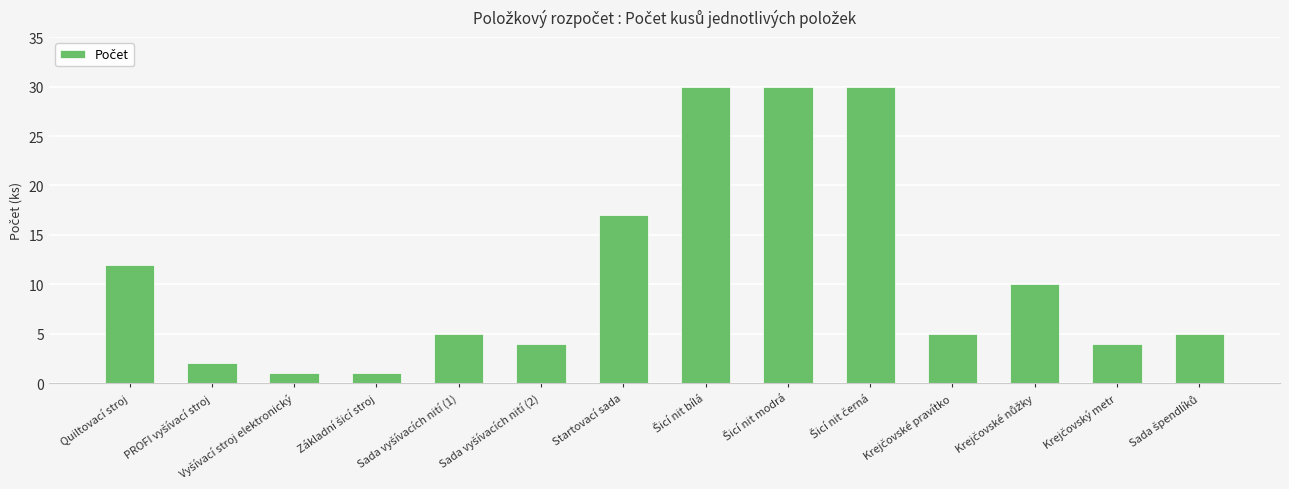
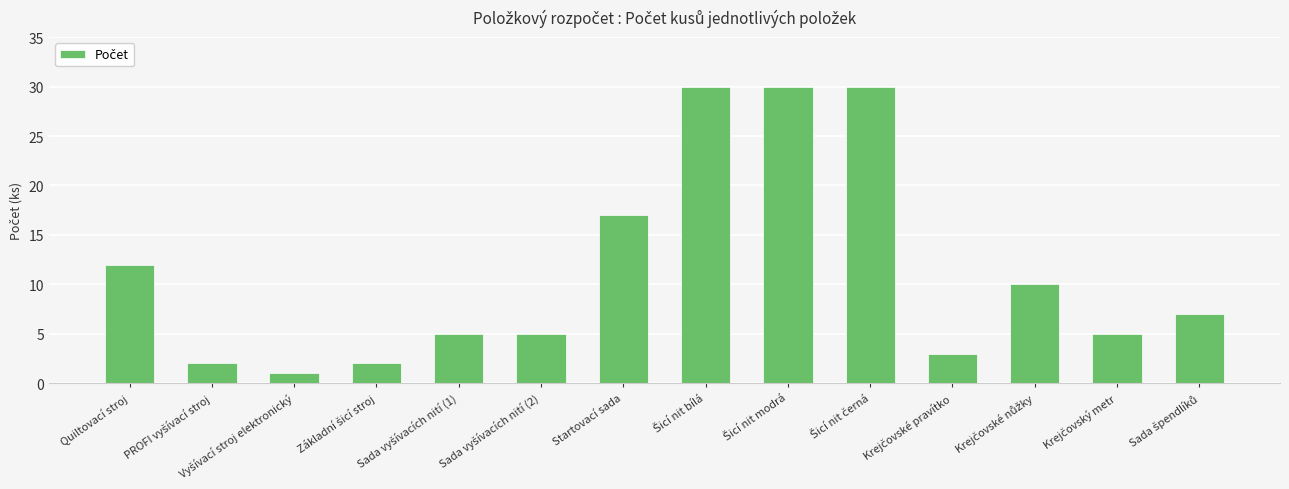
Základní šicí stroj: 1 -> 2
Sada vyšívacích nití (2): 4 -> 5
Krejčovské pravítko: 5 -> 3
Krejčovský metr: 4 -> 5
Sada špendlíků: 5 -> 7
